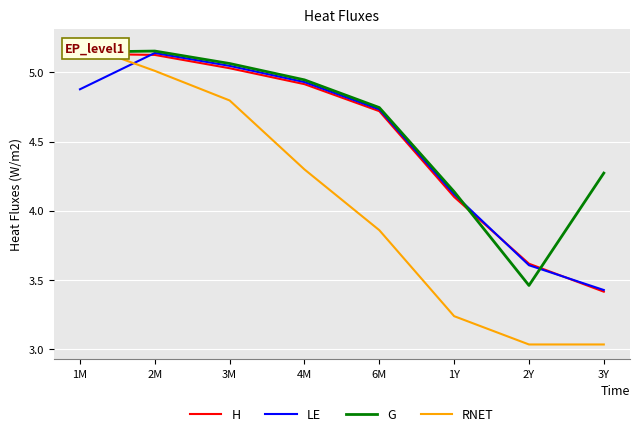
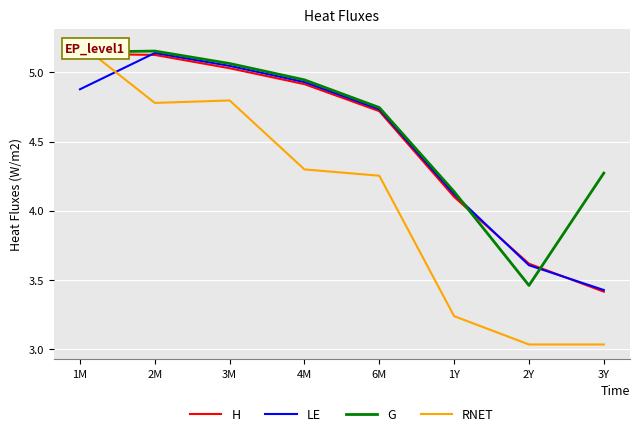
RNET, 2M: 5.01 -> 4.78
RNET, 6M: 3.86 -> 4.25
